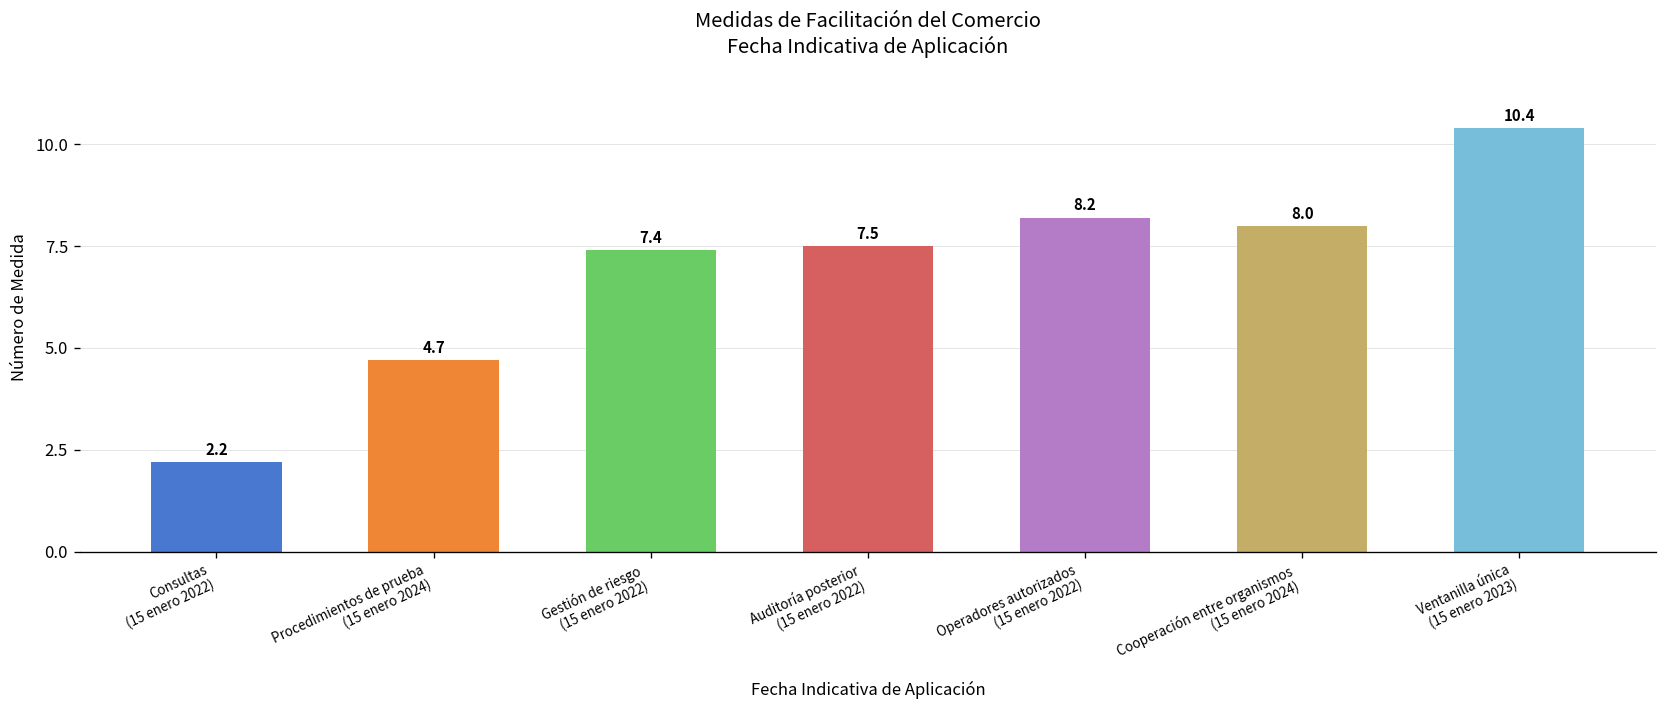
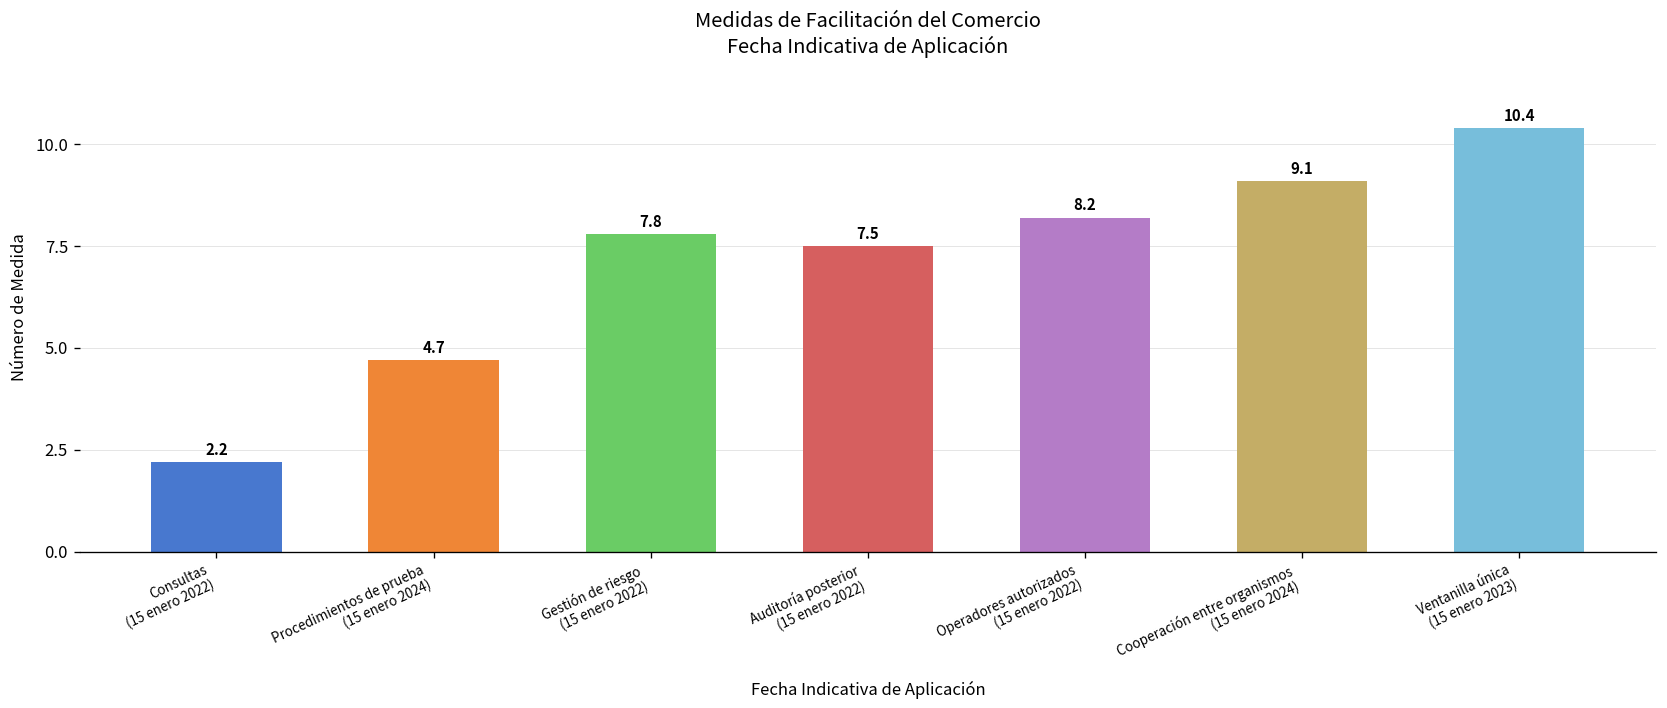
Gestión de riesgo (15 enero 2022): 7.4 -> 7.8
Cooperación entre organismos (15 enero 2024): 8.0 -> 9.1
